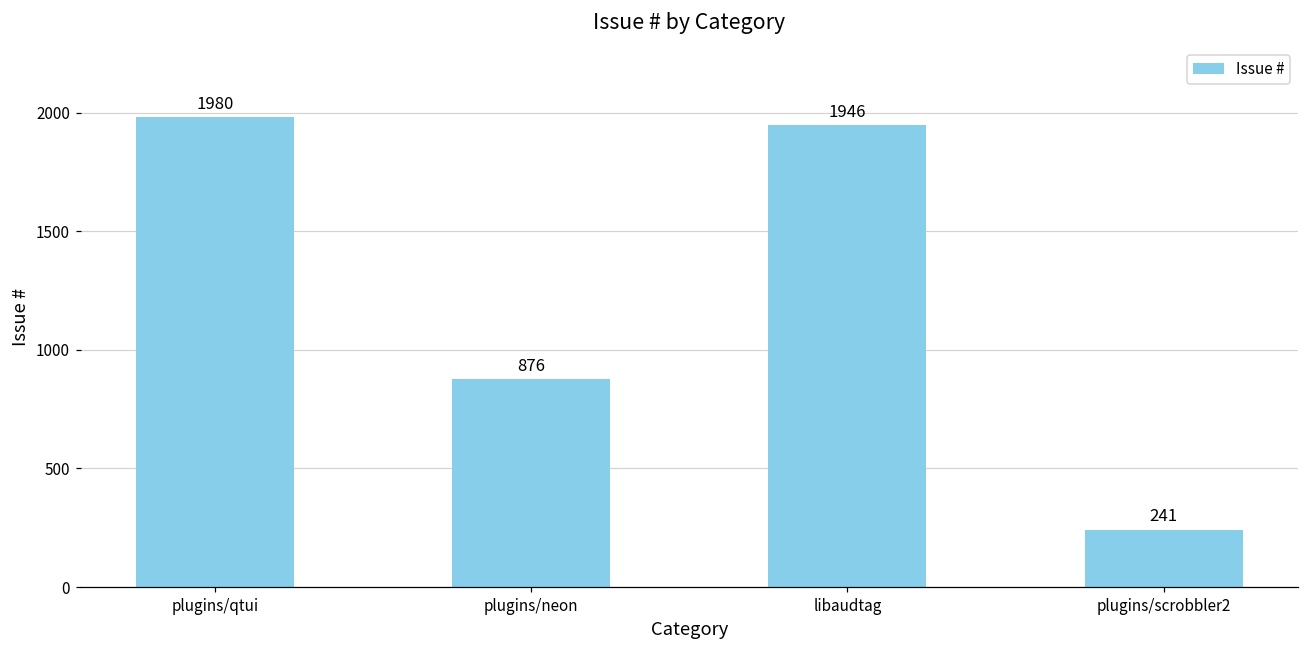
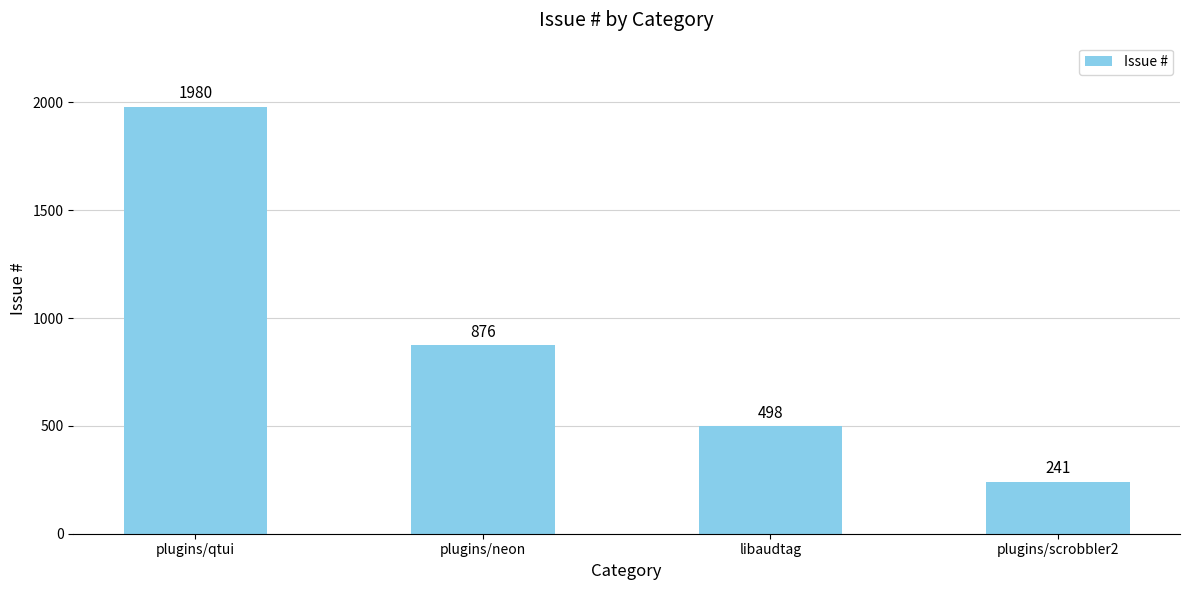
libaudtag: 1946 -> 498
